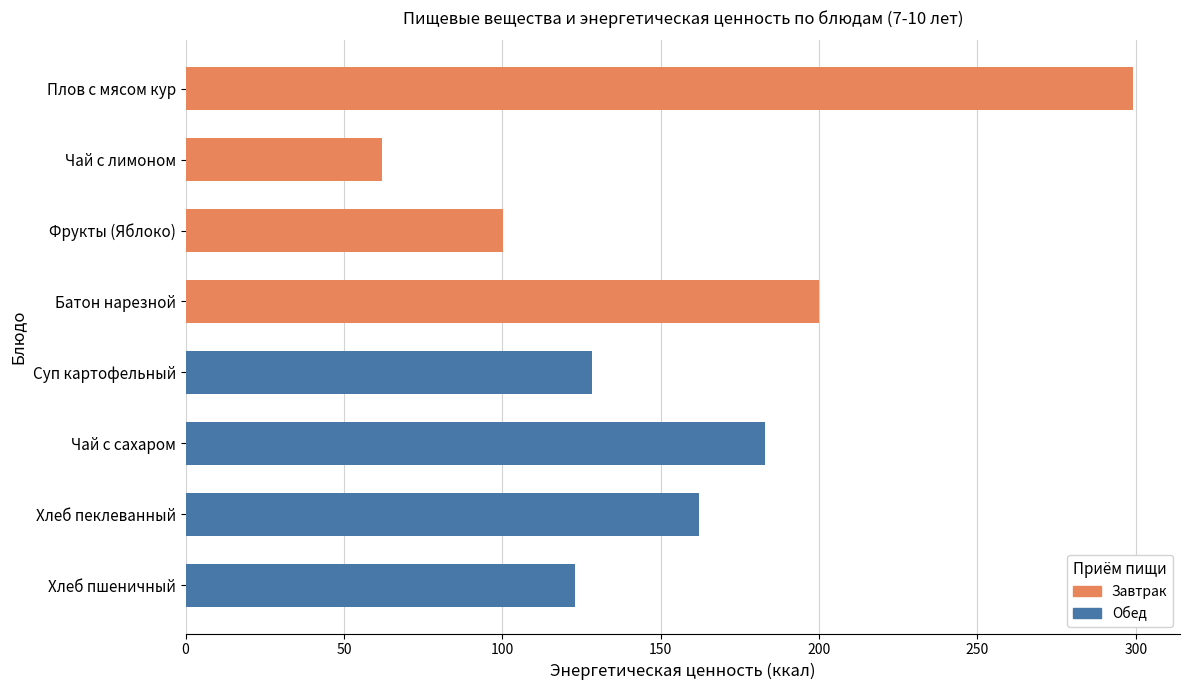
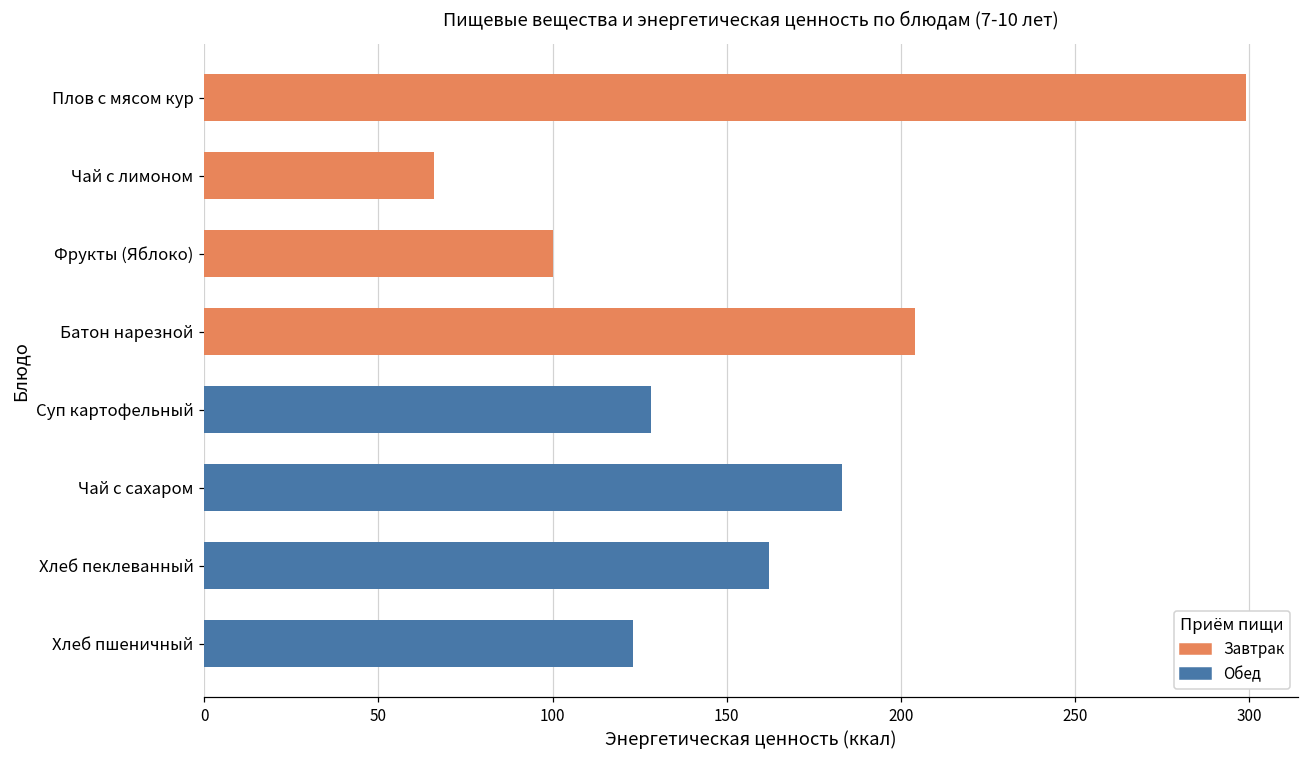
Чай с лимоном: 62 -> 66
Батон нарезной: 200 -> 204
